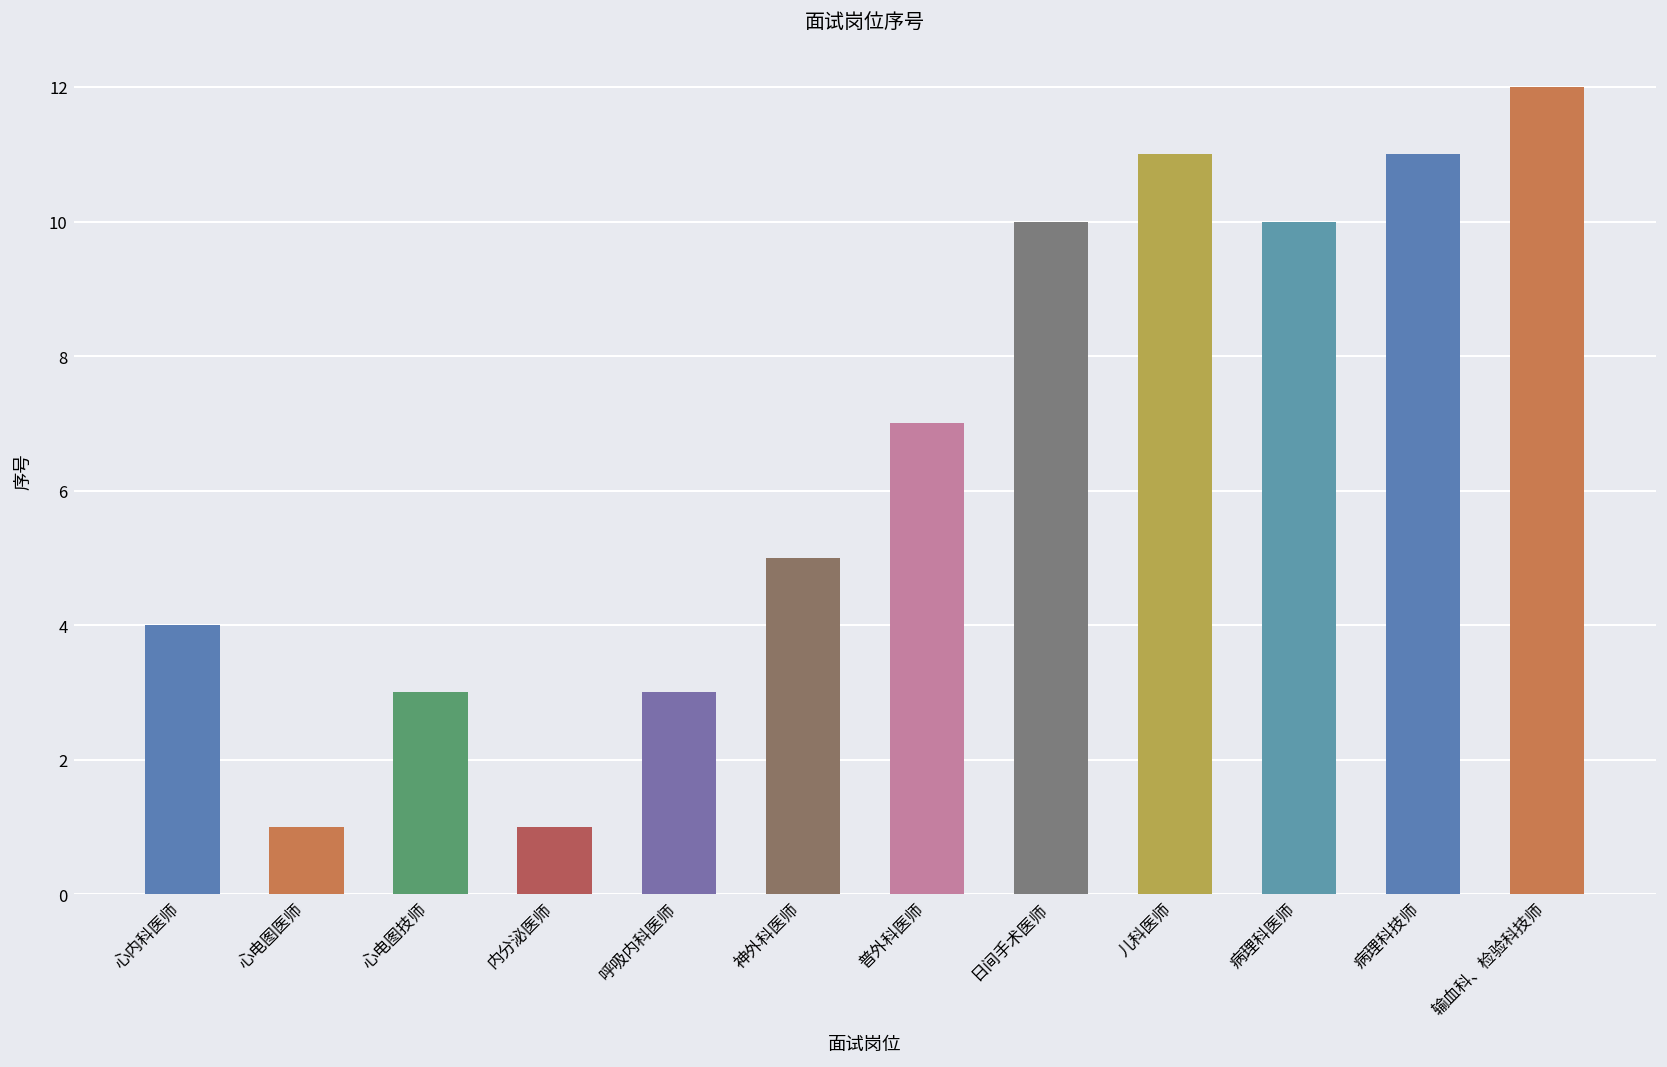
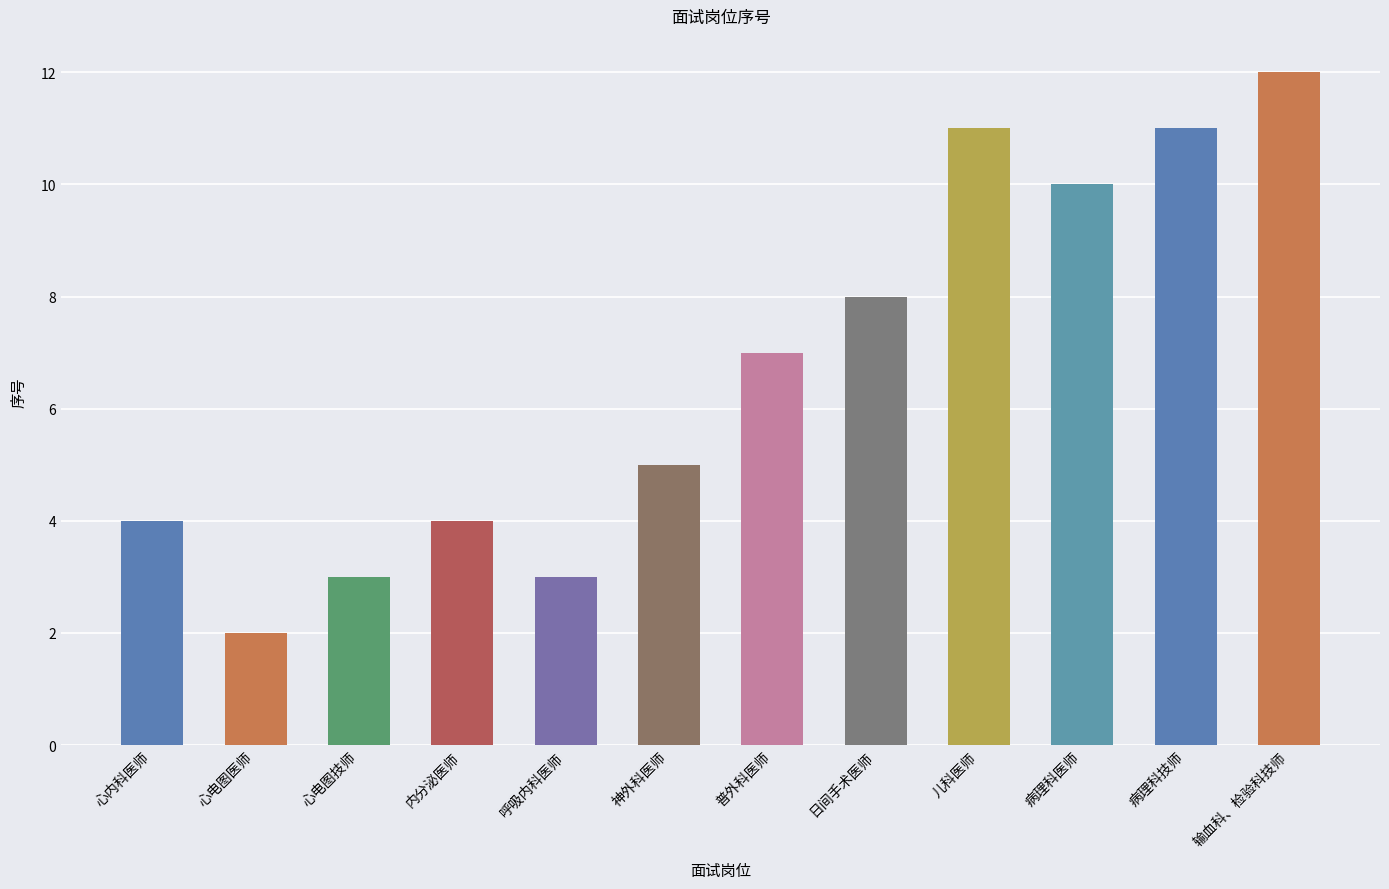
心电图医师: 1 -> 2
内分泌医师: 1 -> 4
日间手术医师: 10 -> 8
